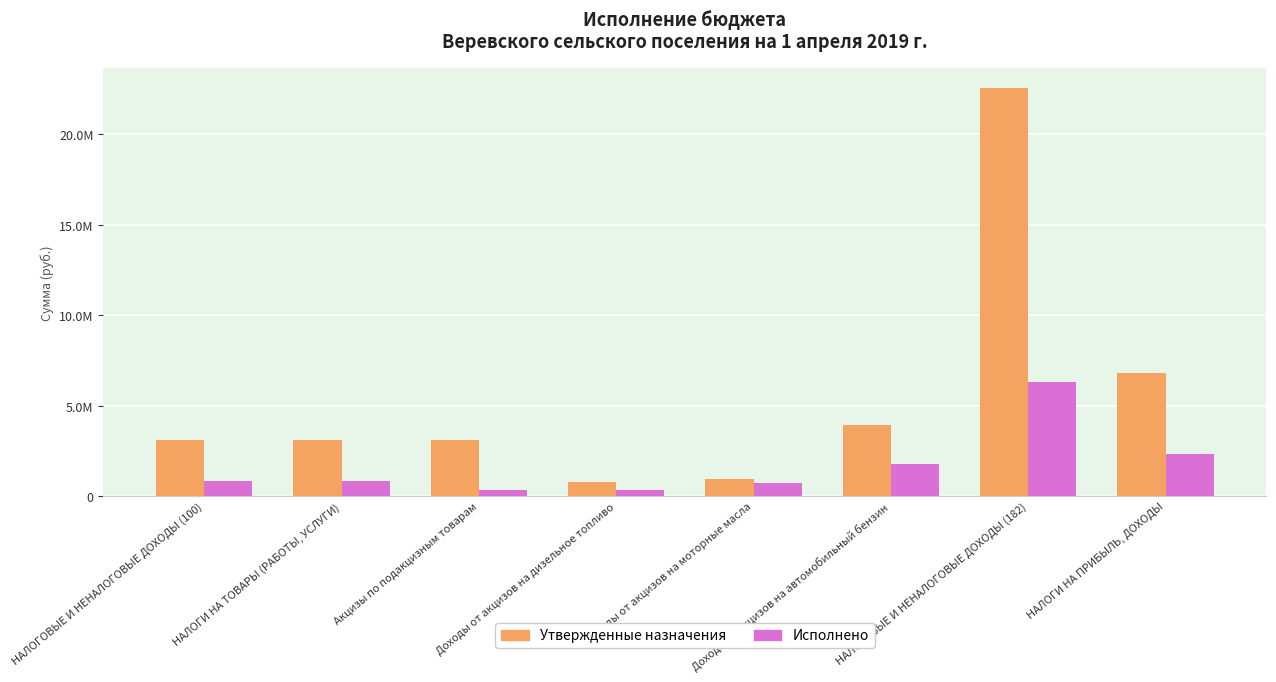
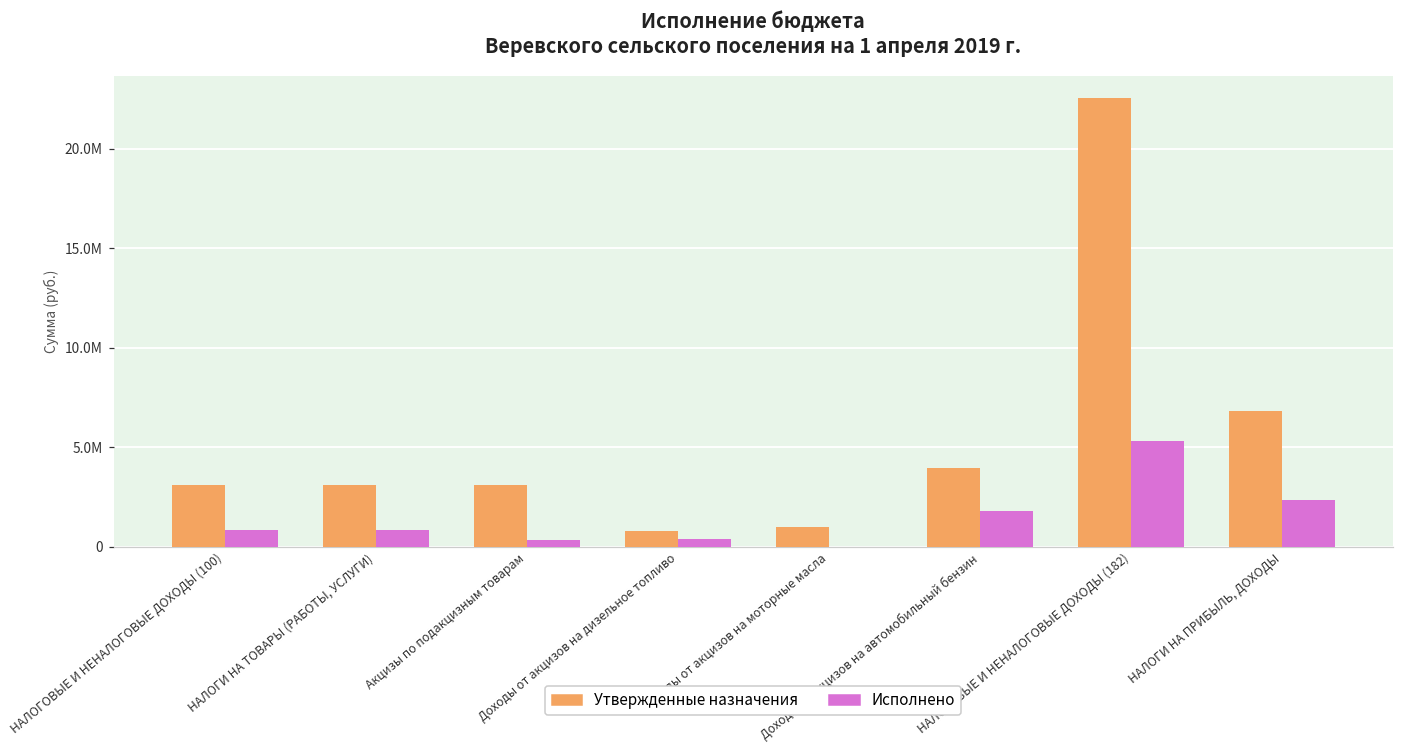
Исполнено, Доходы от акцизов на моторные масла: 700000 -> 0
Исполнено, НАЛОГОВЫЕ И НЕНАЛОГОВЫЕ ДОХОДЫ (182): 6300000 -> 5300000
